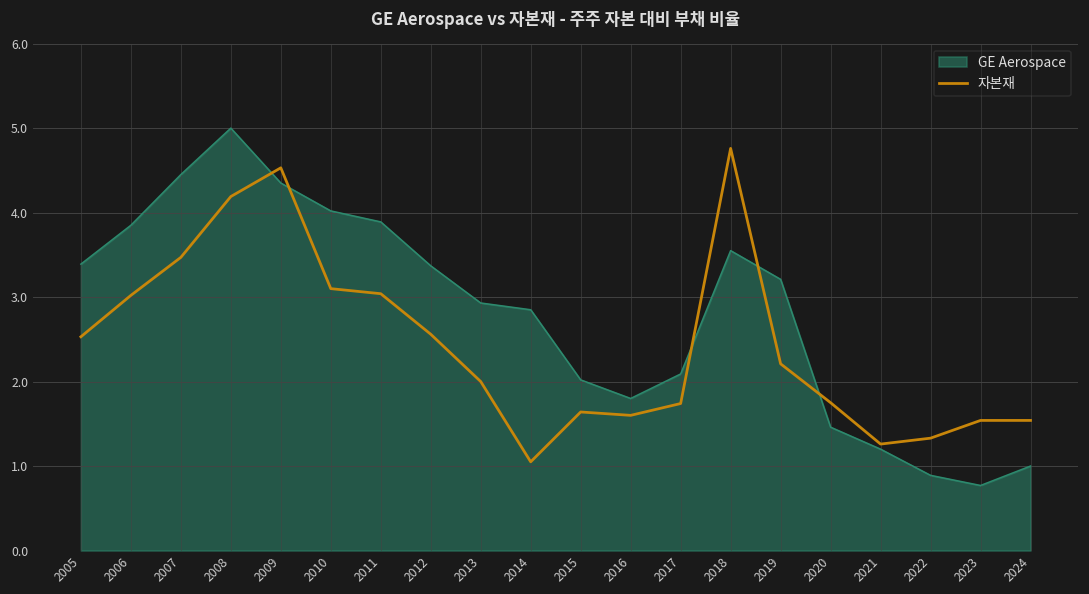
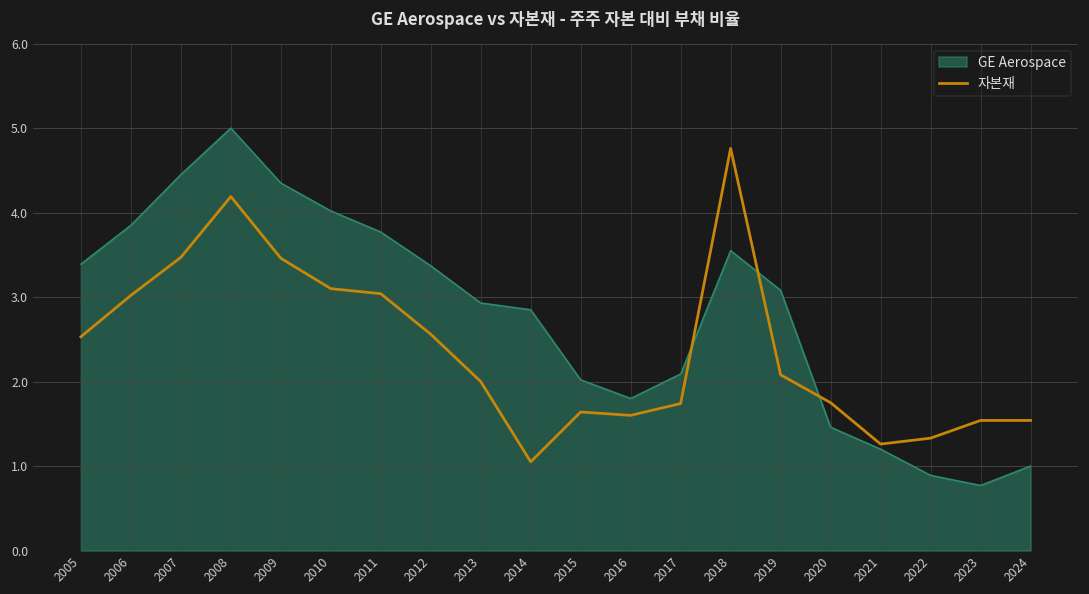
자본재, 2009: 4.5 -> 3.5
GE Aerospace, 2011: 3.9 -> 3.8
GE Aerospace, 2019: 3.2 -> 3.1
자본재, 2019: 2.2 -> 2.1
